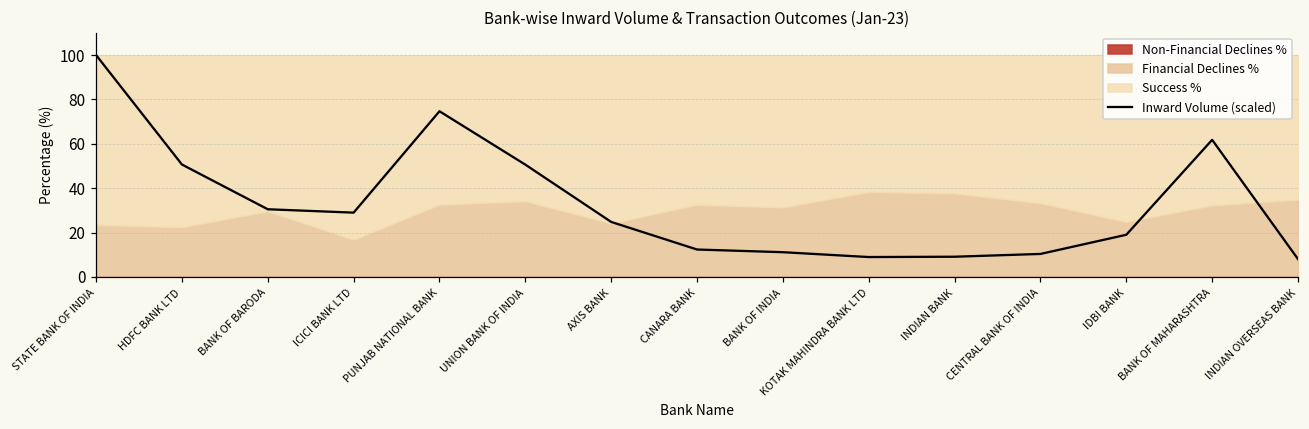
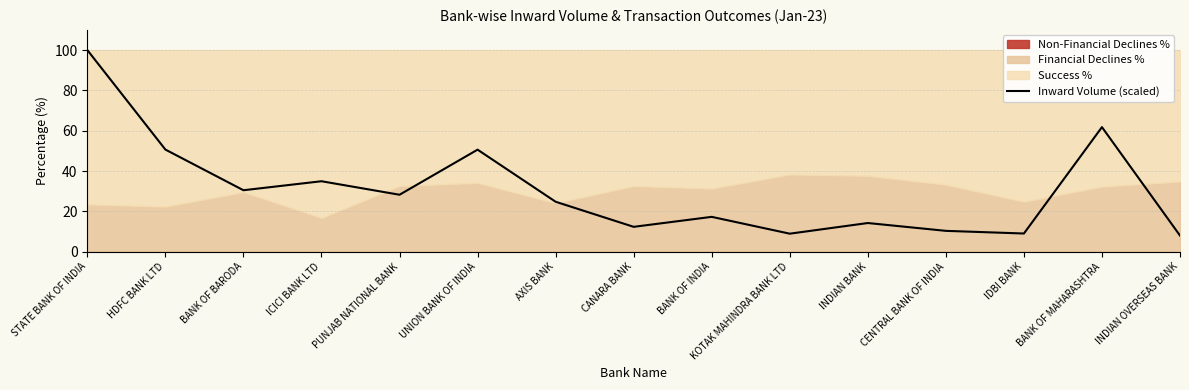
Inward Volume (scaled), ICICI BANK LTD: 29 -> 35
Inward Volume (scaled), PUNJAB NATIONAL BANK: 75 -> 28
Inward Volume (scaled), BANK OF INDIA: 11 -> 17
Inward Volume (scaled), INDIAN BANK: 9 -> 14
Inward Volume (scaled), IDBI BANK: 19 -> 9
